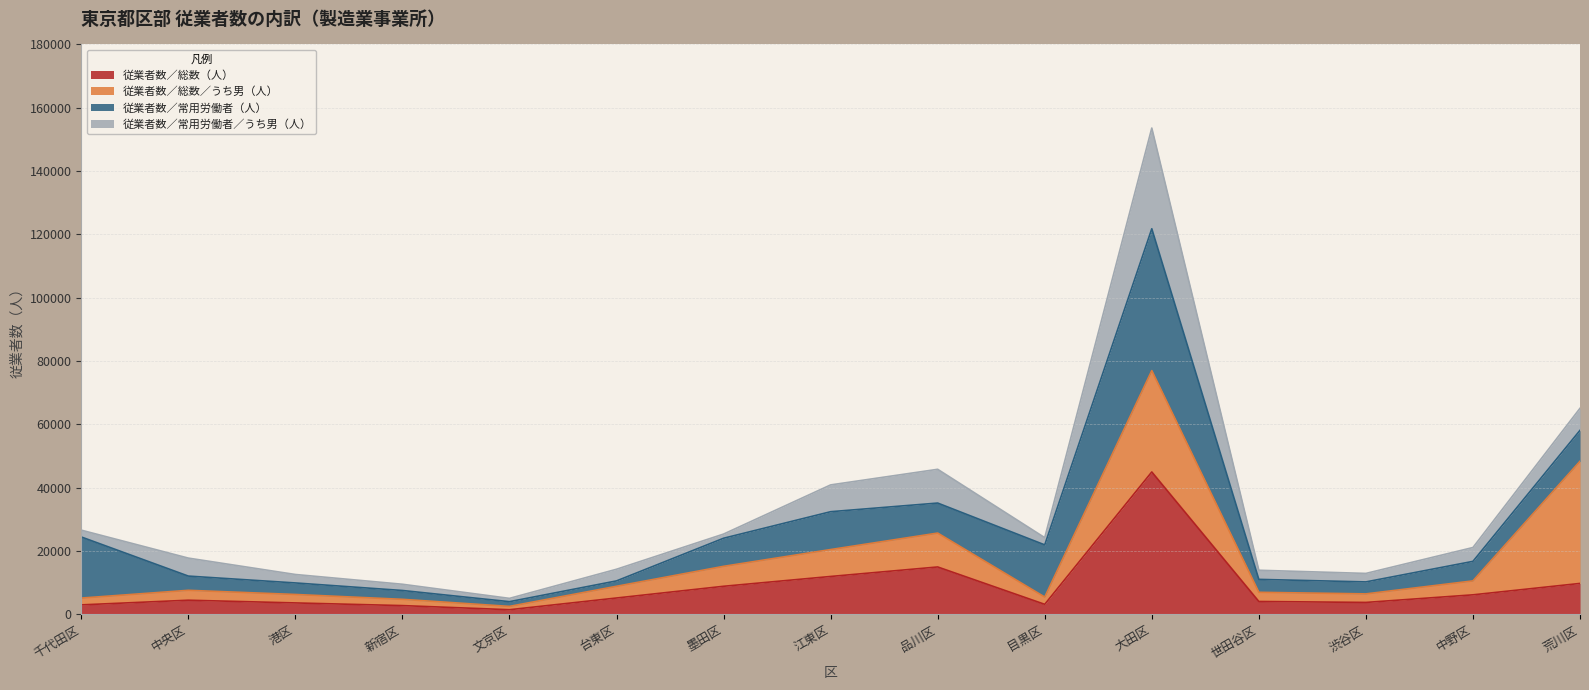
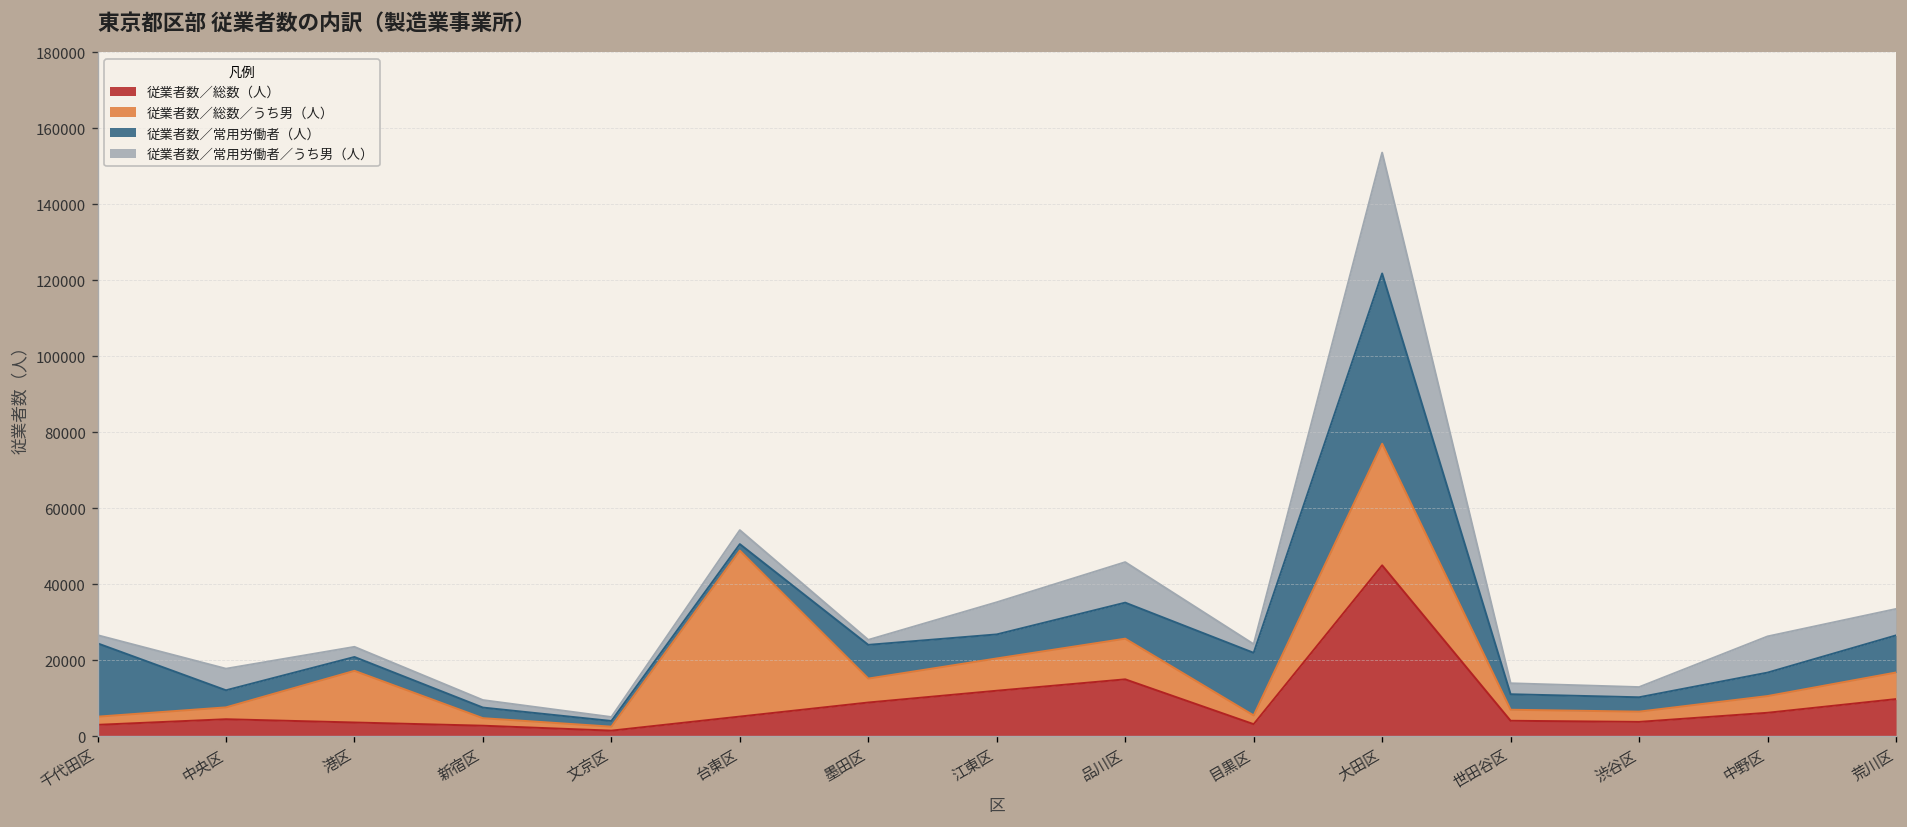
従業者数／総数／うち男（人）, 港区: 3000 -> 14000
従業者数／総数／うち男（人）, 台東区: 4000 -> 44000
従業者数／常用労働者（人）, 江東区: 12000 -> 6000
従業者数／常用労働者／うち男（人）, 中野区: 4000 -> 10000
従業者数／総数／うち男（人）, 荒川区: 39000 -> 7000
